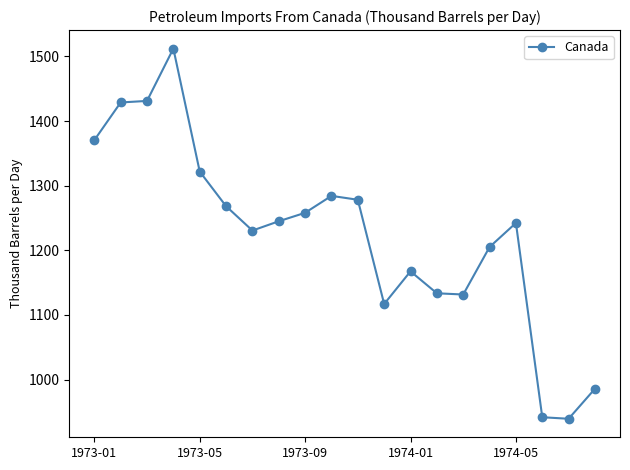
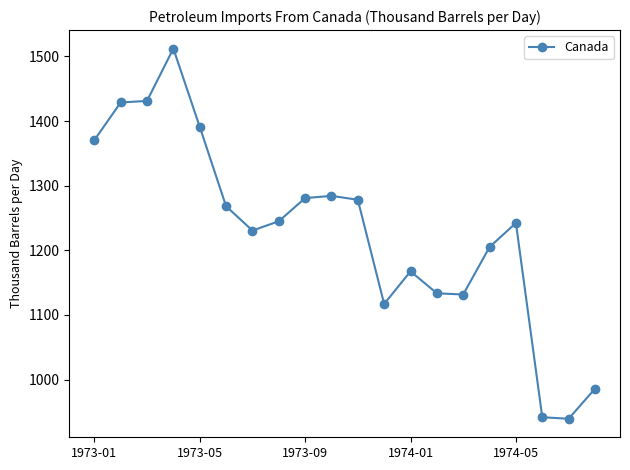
1973-05: 1320 -> 1390
1973-09: 1260 -> 1280
